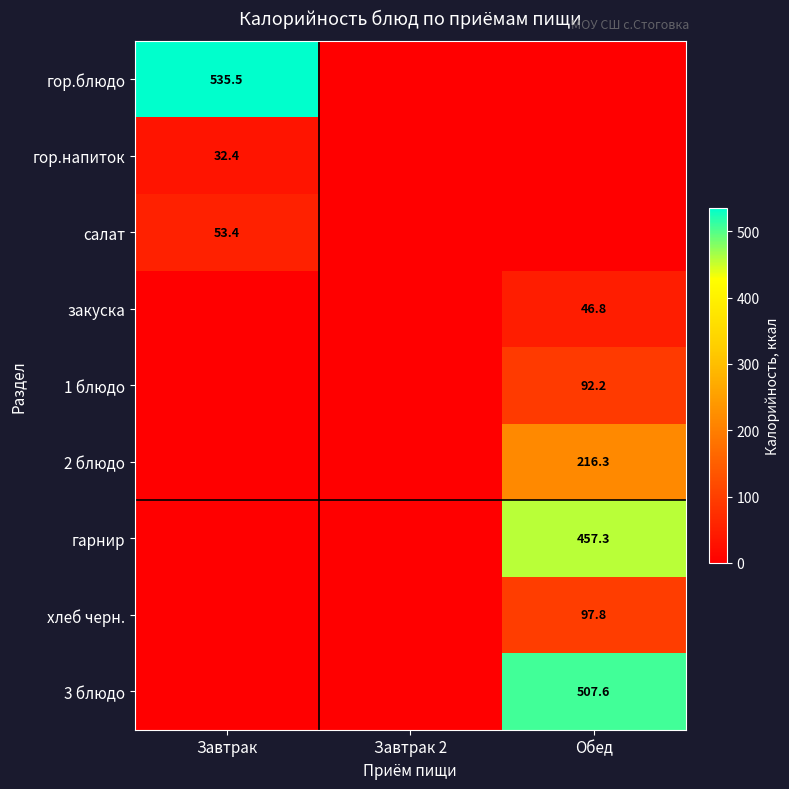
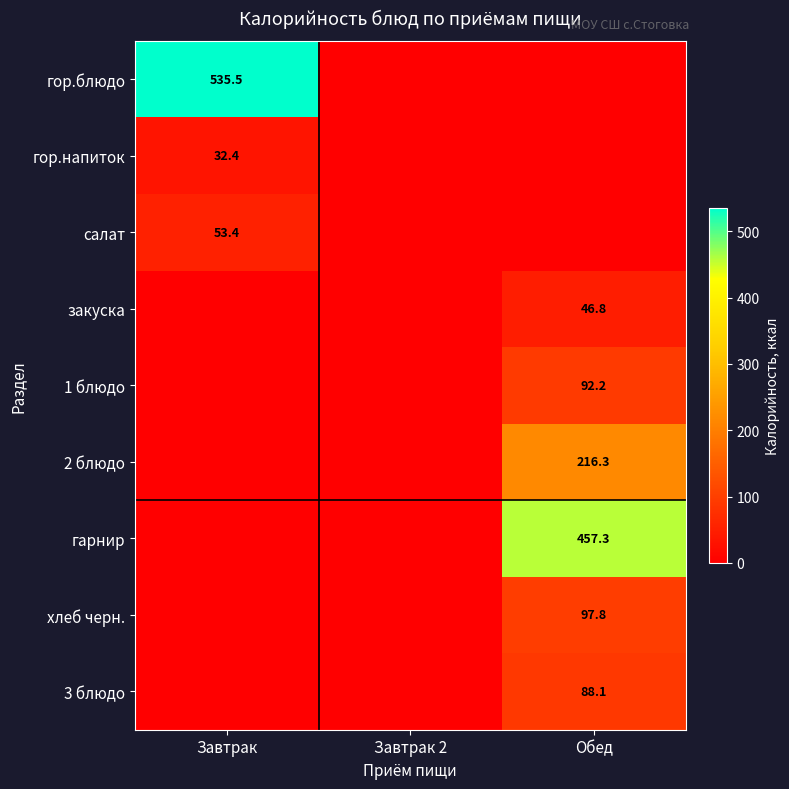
3 блюдо, Обед: 507.6 -> 88.1
